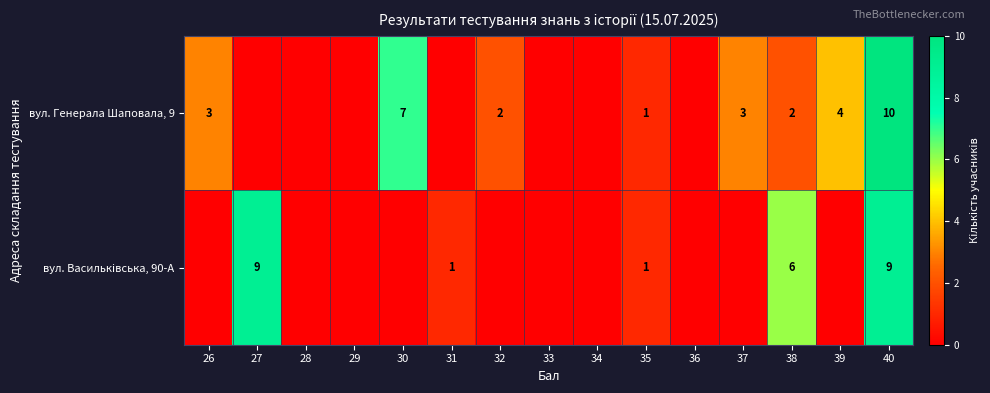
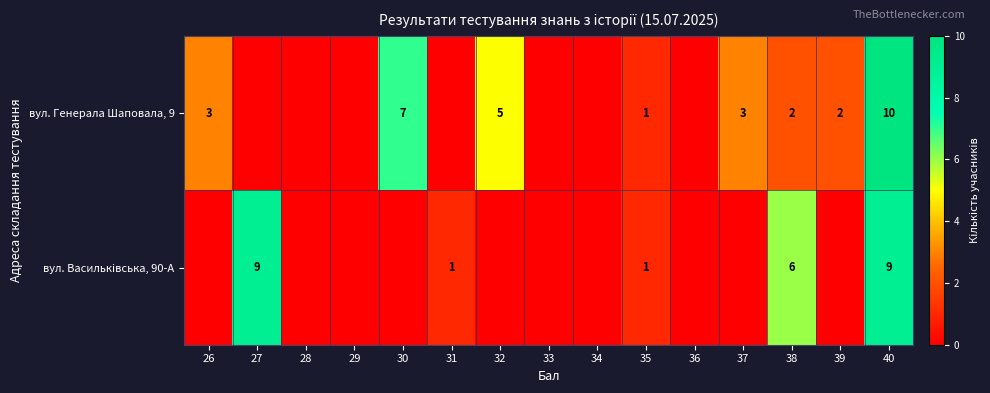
вул. Генерала Шаповала, 9, 32: 2 -> 5
вул. Генерала Шаповала, 9, 39: 4 -> 2
